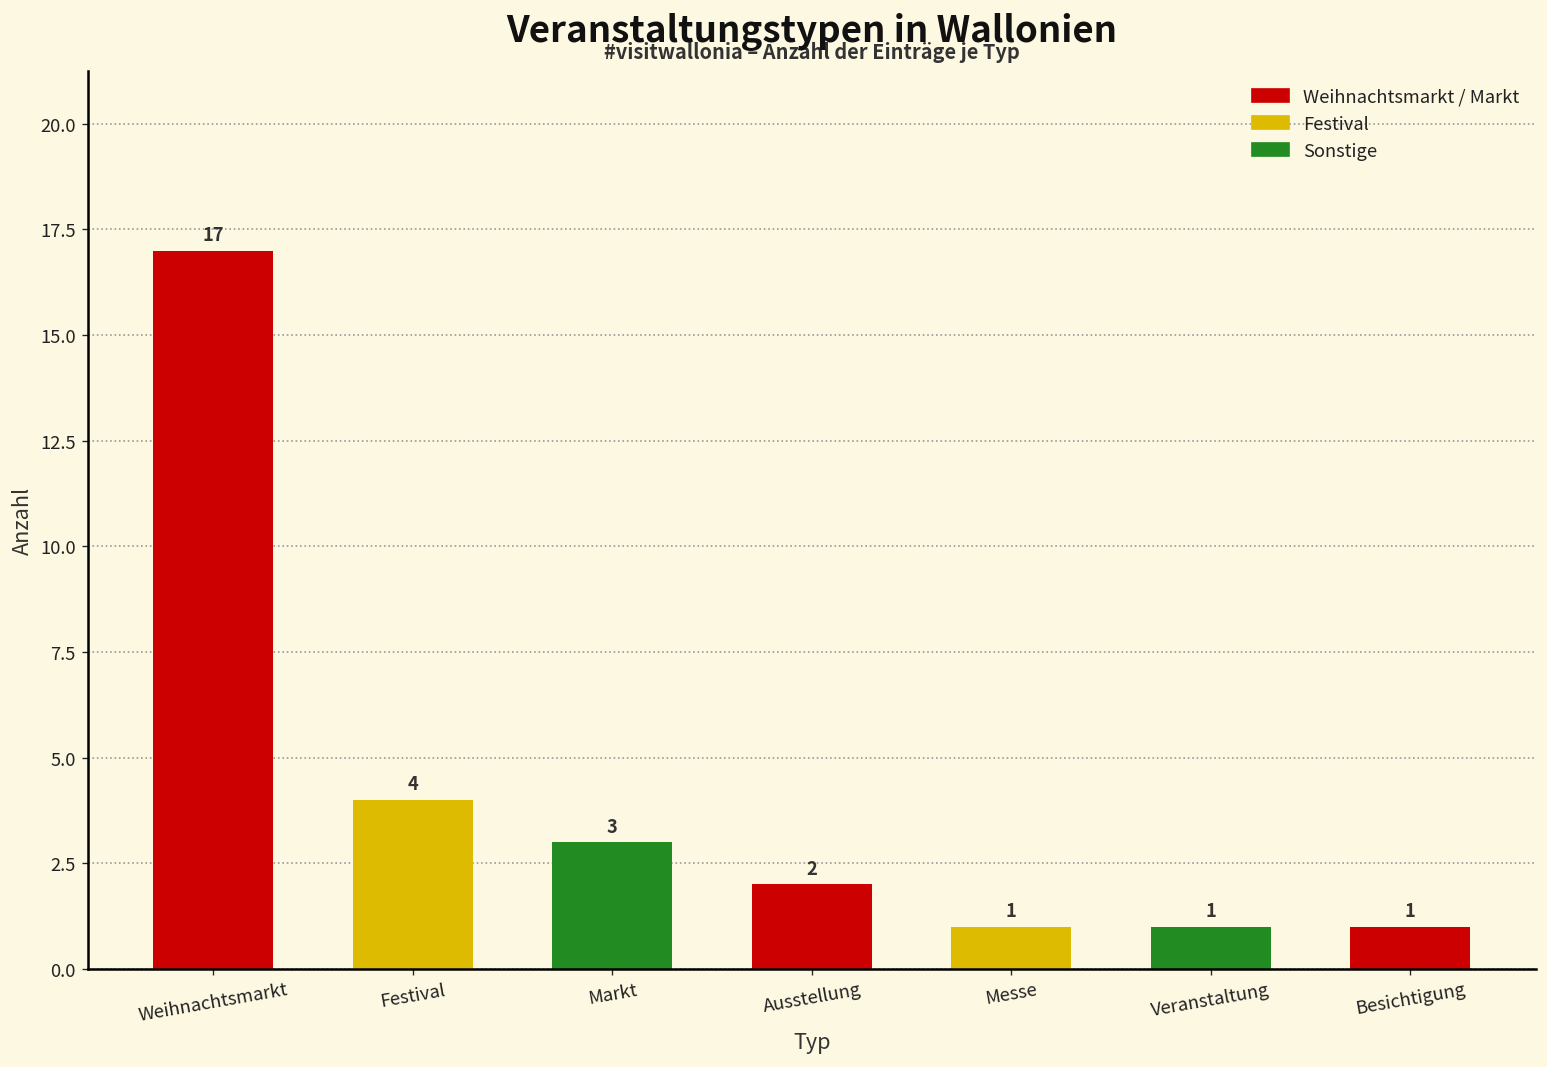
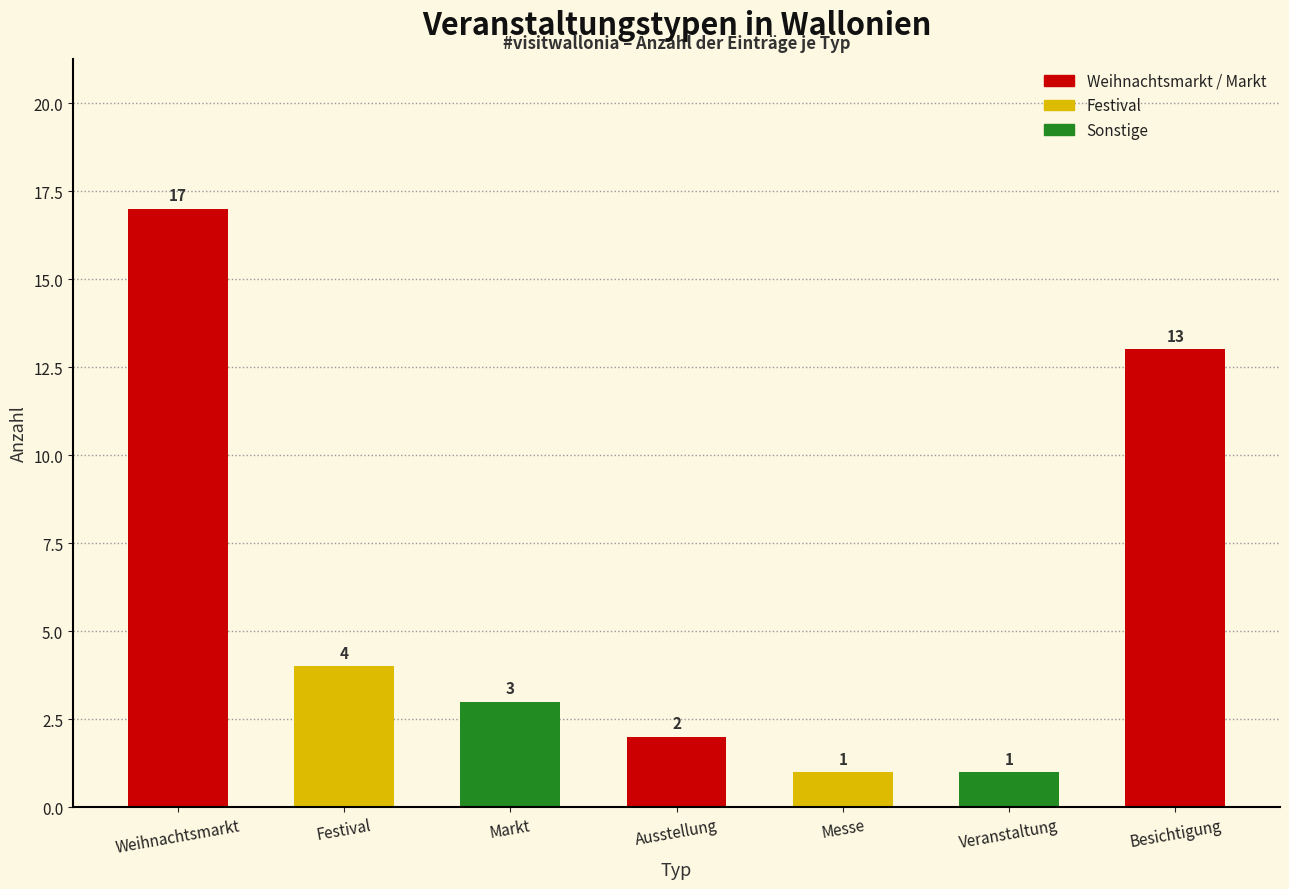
Besichtigung: 1 -> 13
